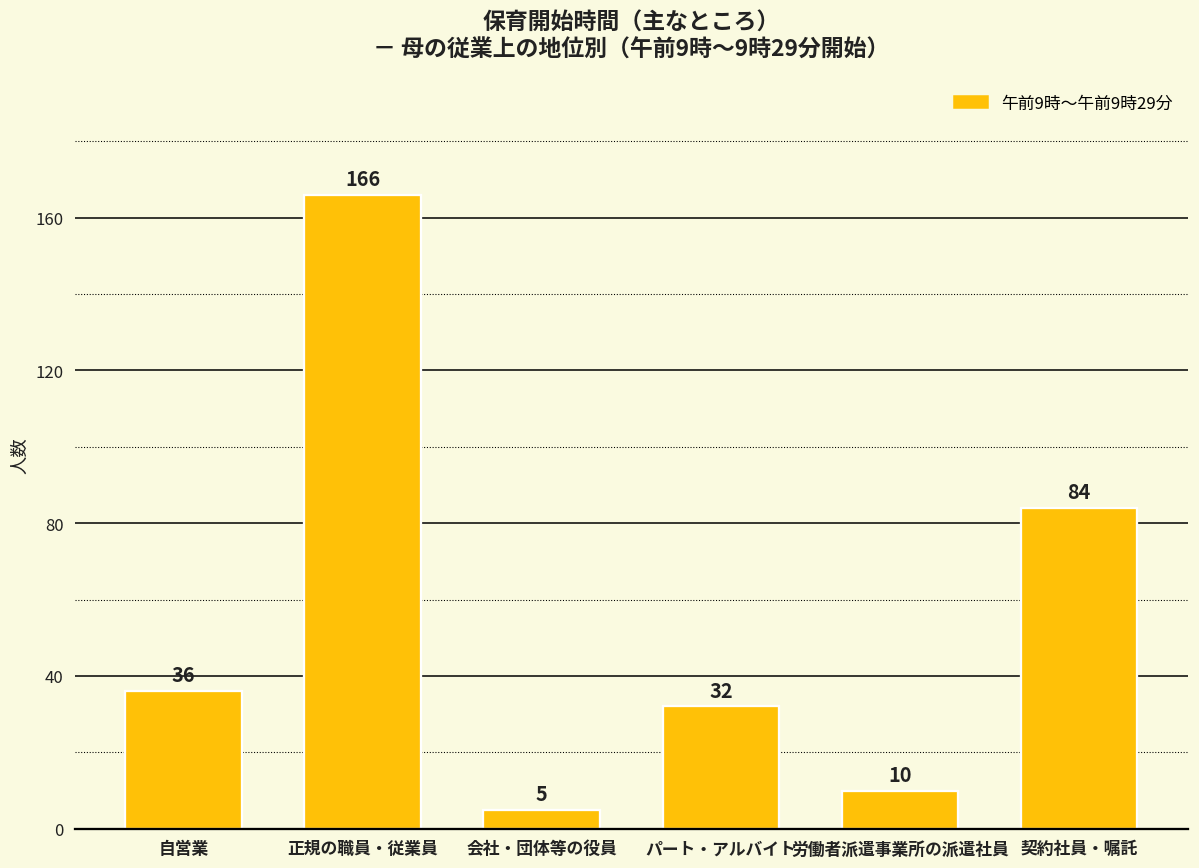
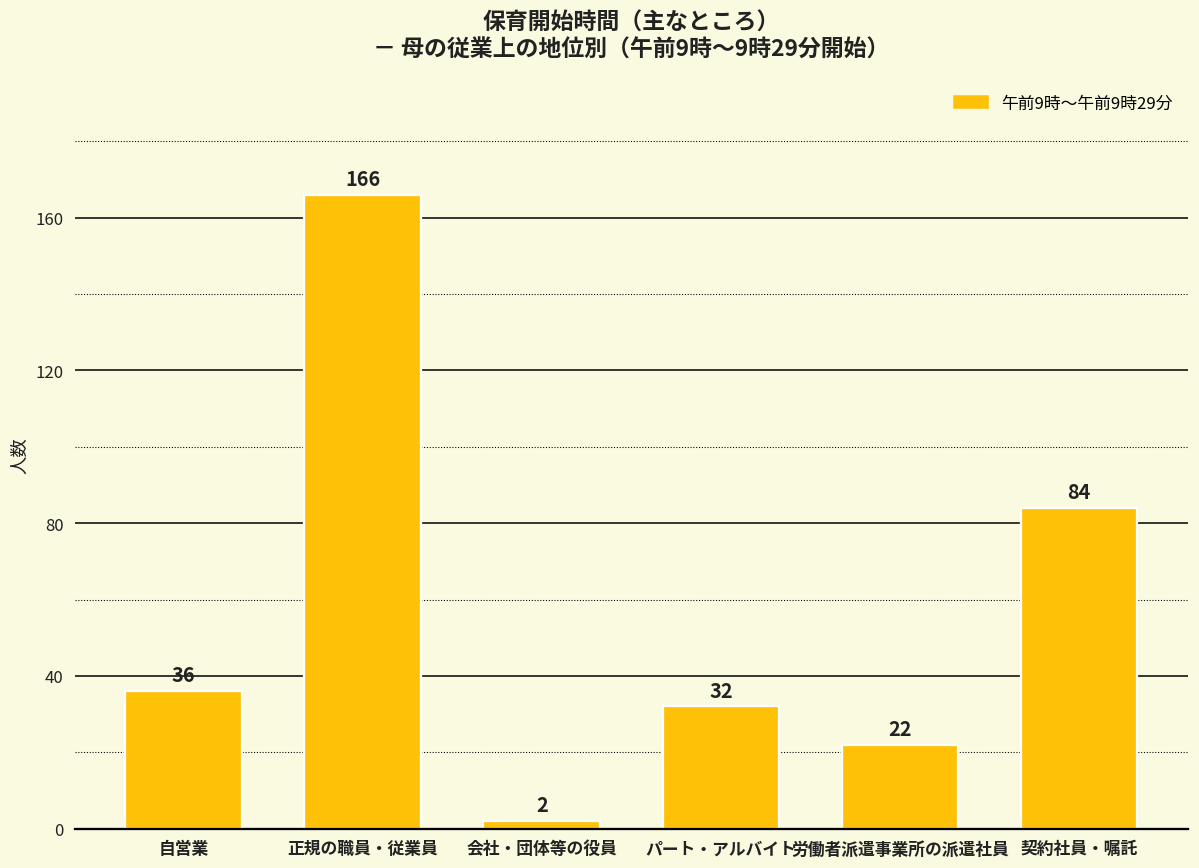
会社・団体等の役員: 5 -> 2
労働者派遣事業所の派遣社員: 10 -> 22
